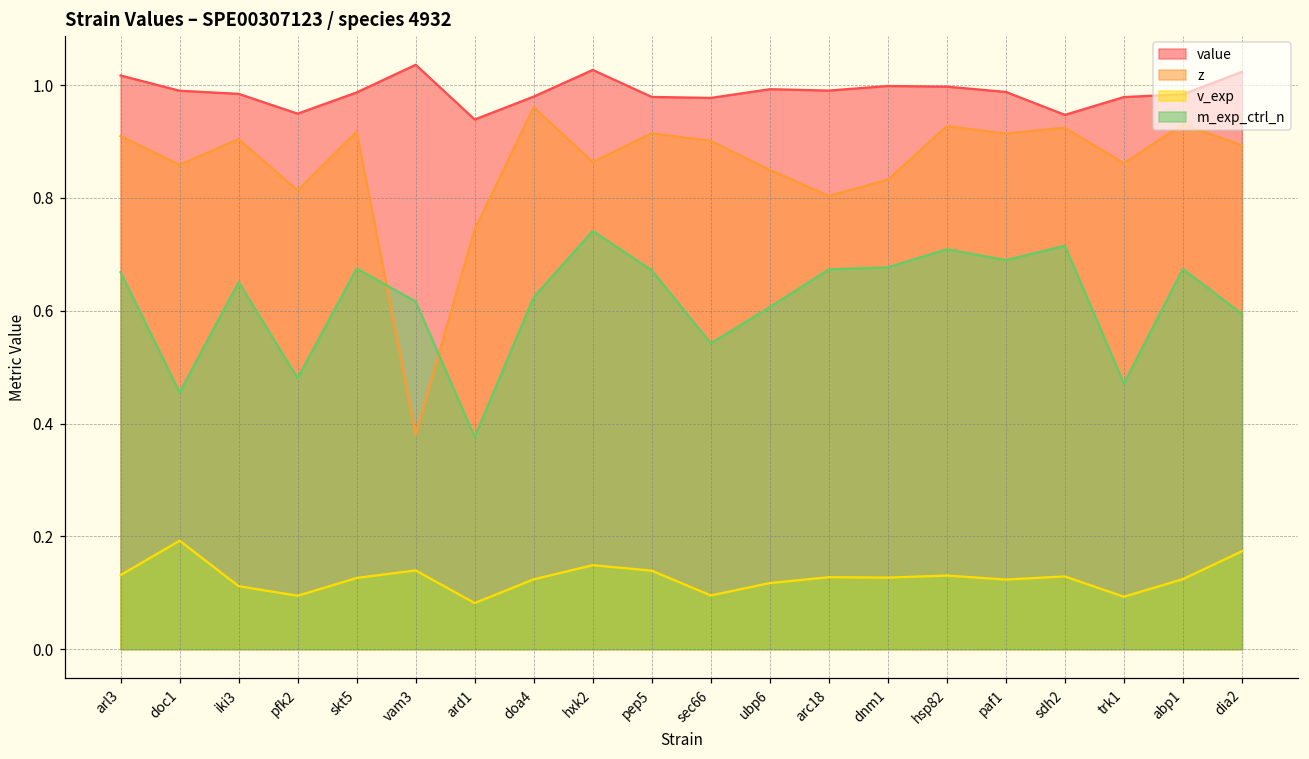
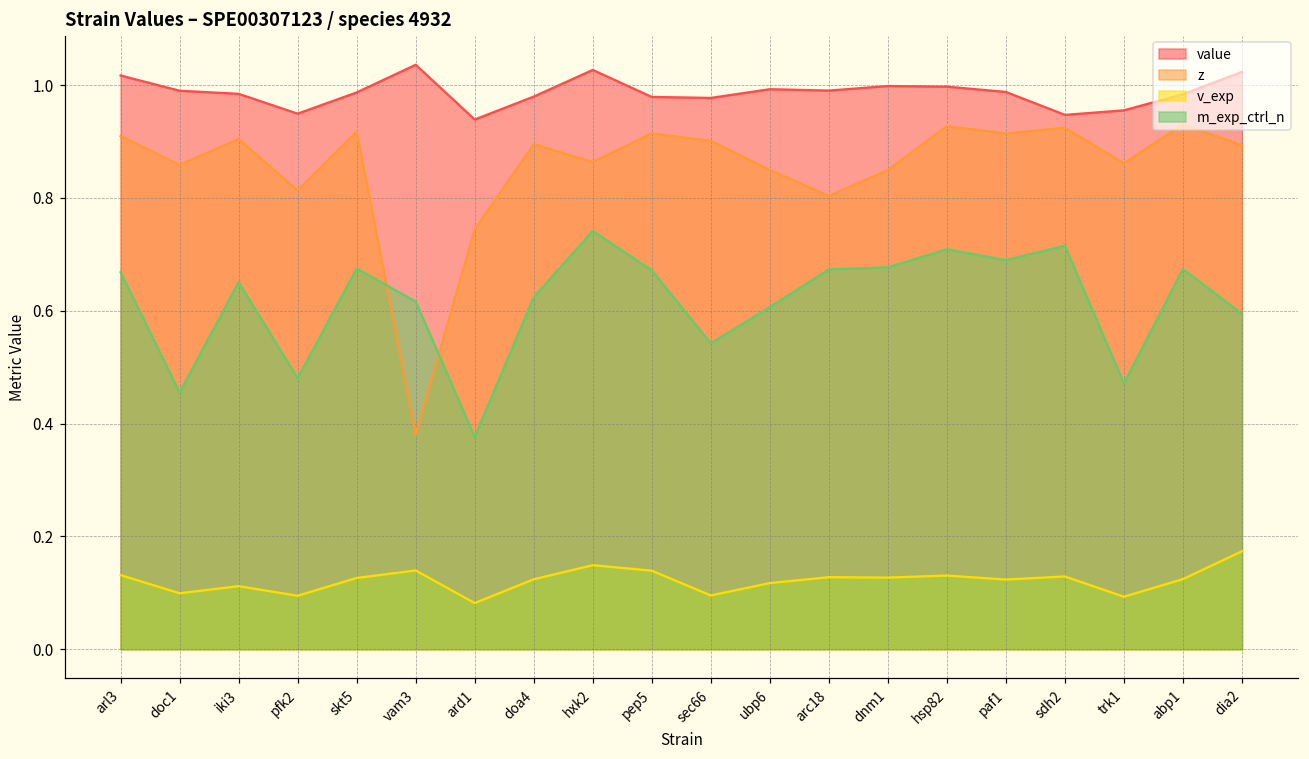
v_exp, doc1: 0.19 -> 0.10
z, doa4: 0.96 -> 0.90
z, dnm1: 0.83 -> 0.85
value, trk1: 0.98 -> 0.96
